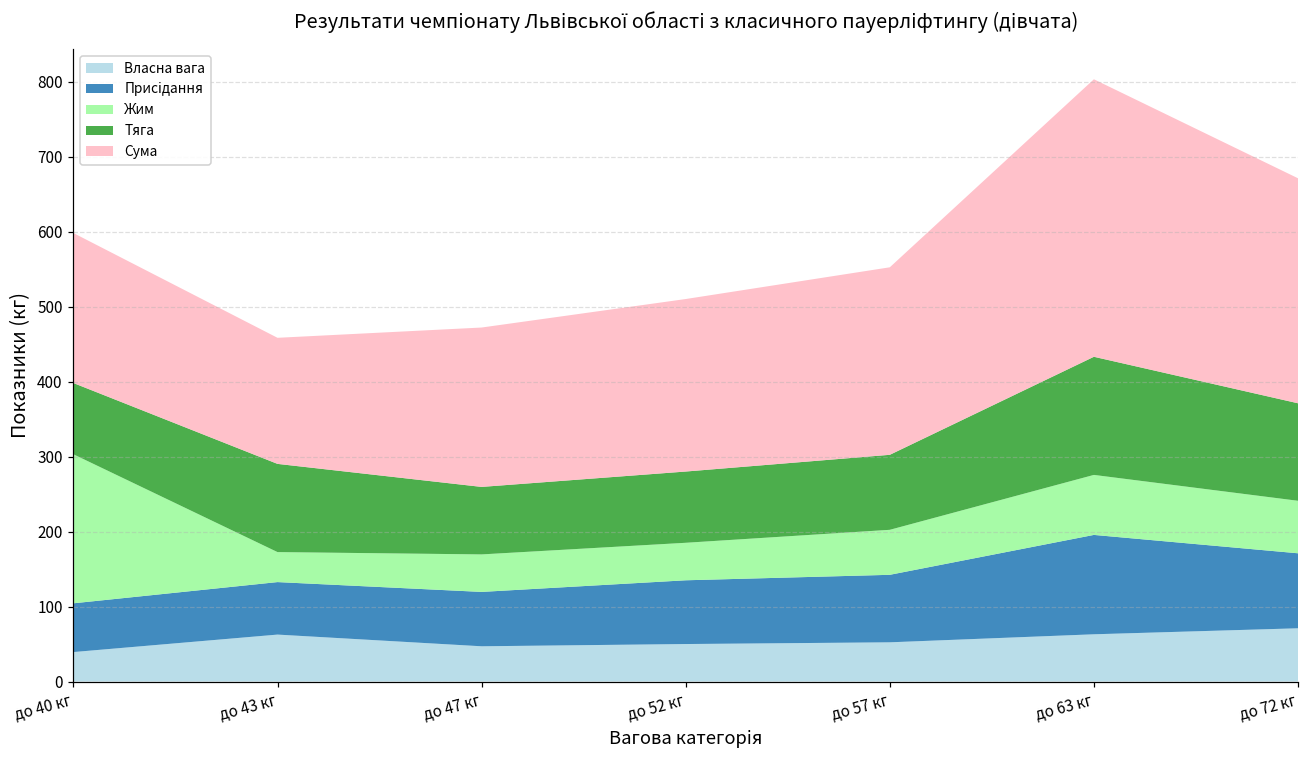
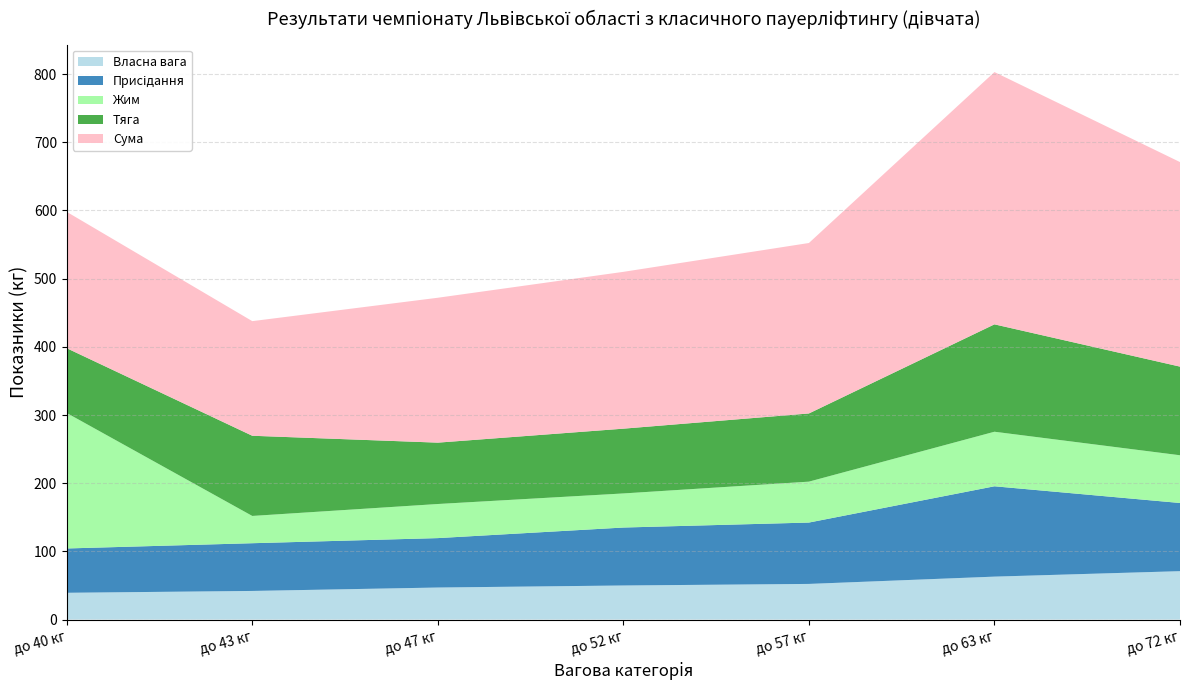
Власна вага, до 43 кг: 60 -> 40
